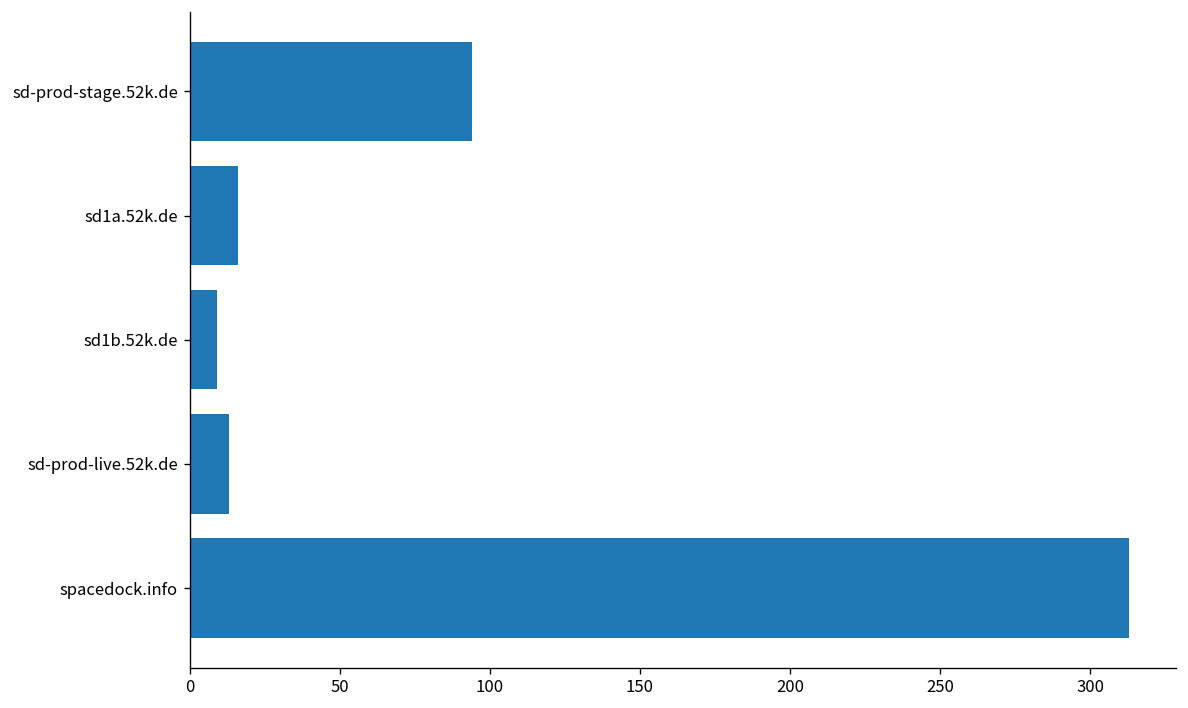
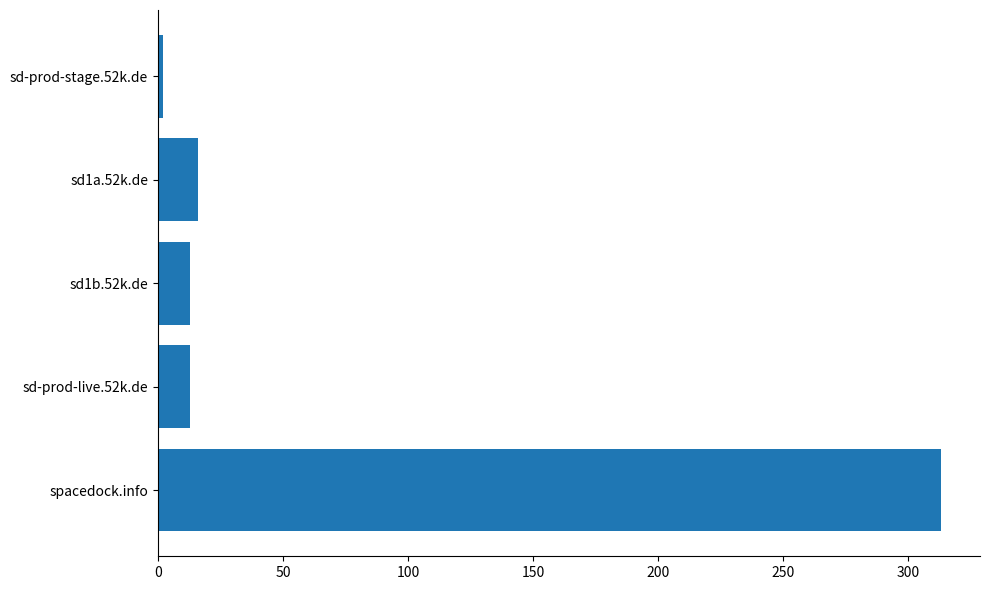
sd-prod-stage.52k.de: 94 -> 2
sd1b.52k.de: 9 -> 13
